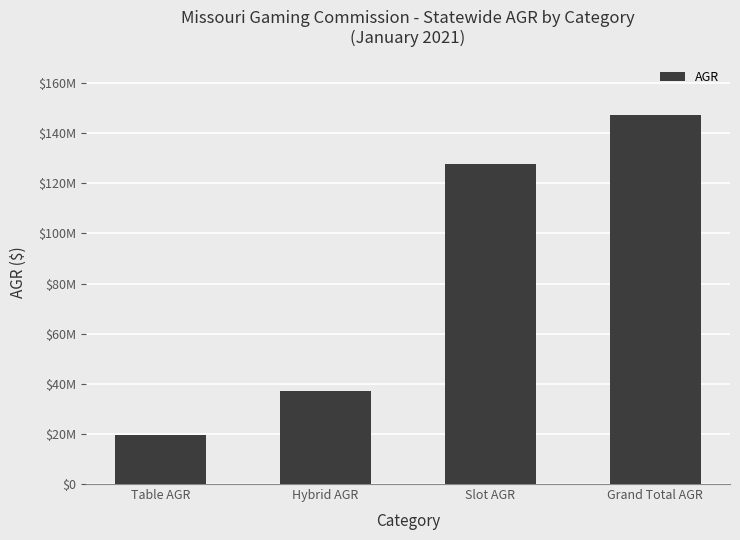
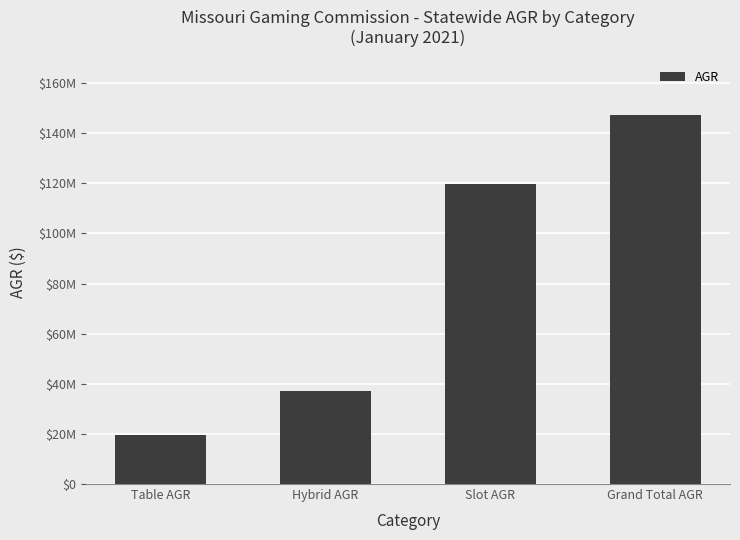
Slot AGR: $128000000 -> $120000000
